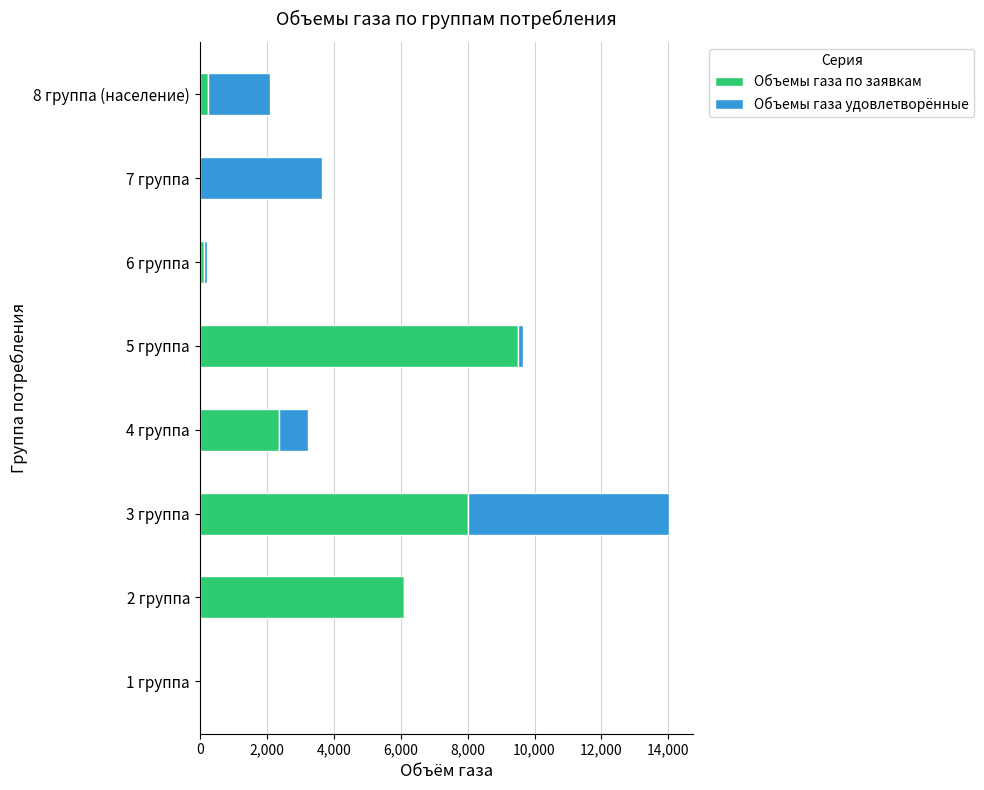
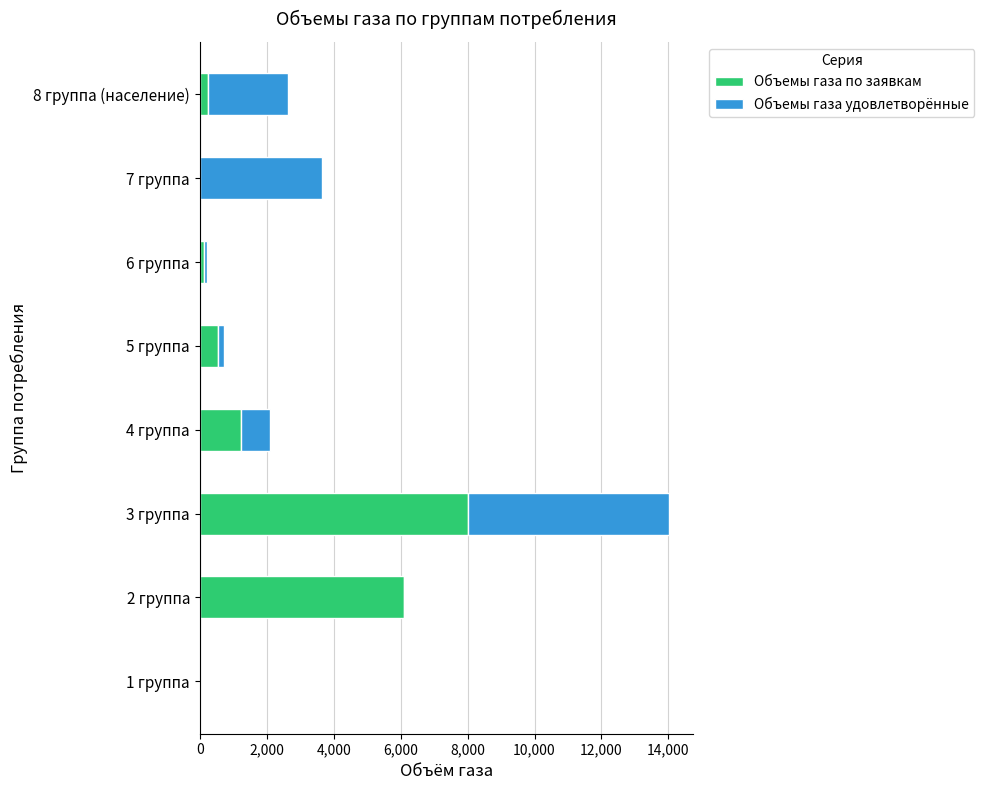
Объемы газа удовлетворённые, 8 группа (население): 1,900 -> 2,400
Объемы газа по заявкам, 5 группа: 9,500 -> 600
Объемы газа по заявкам, 4 группа: 2,400 -> 1,200
